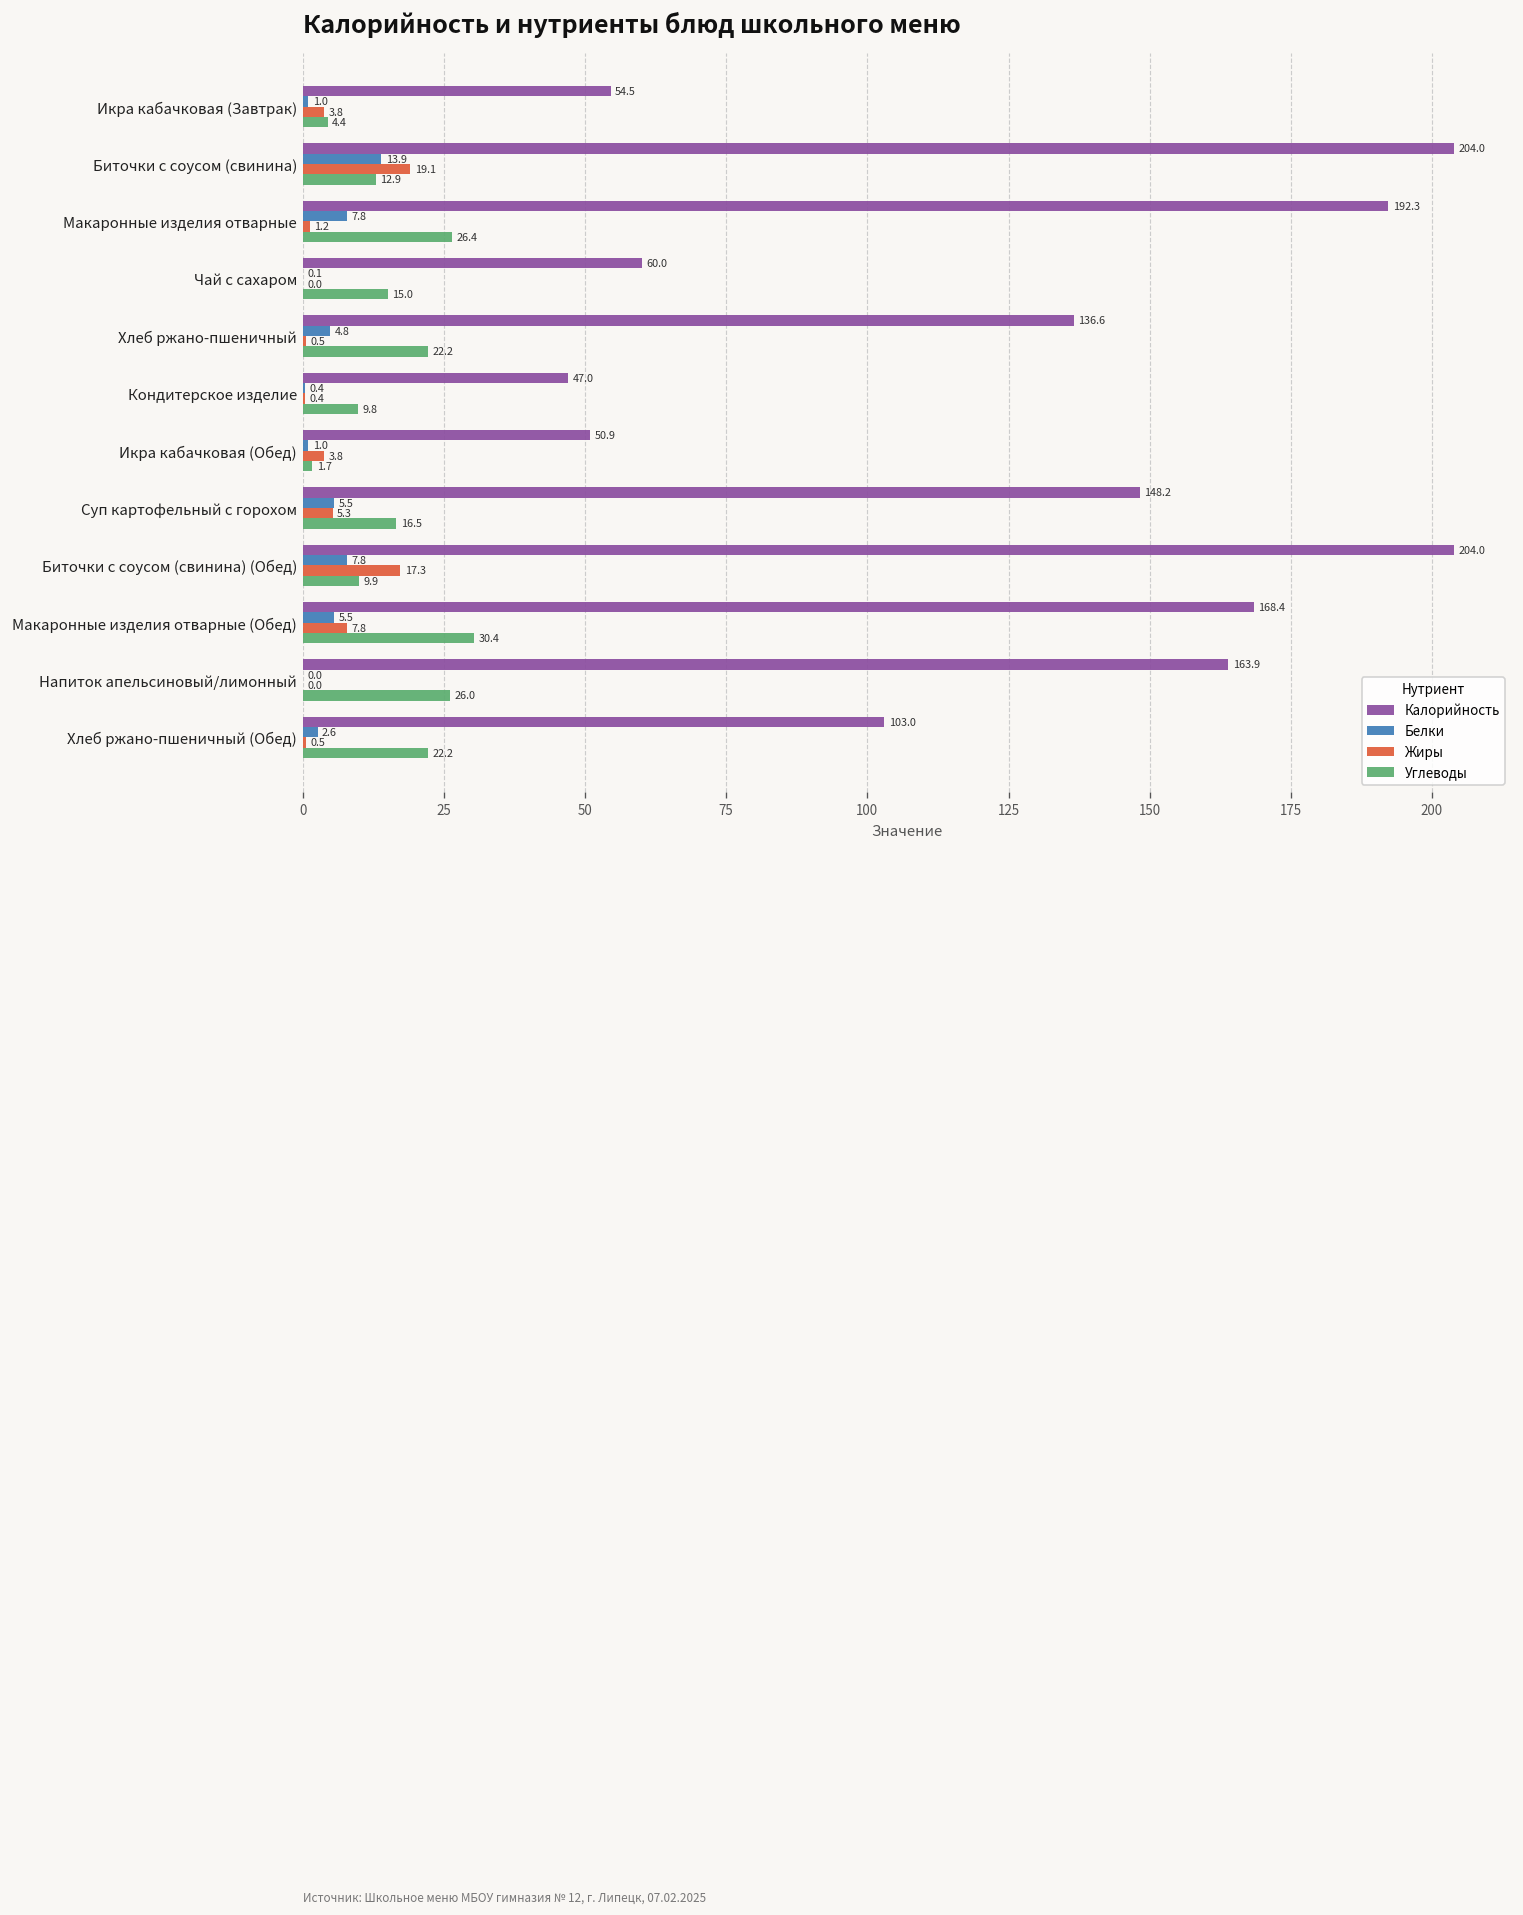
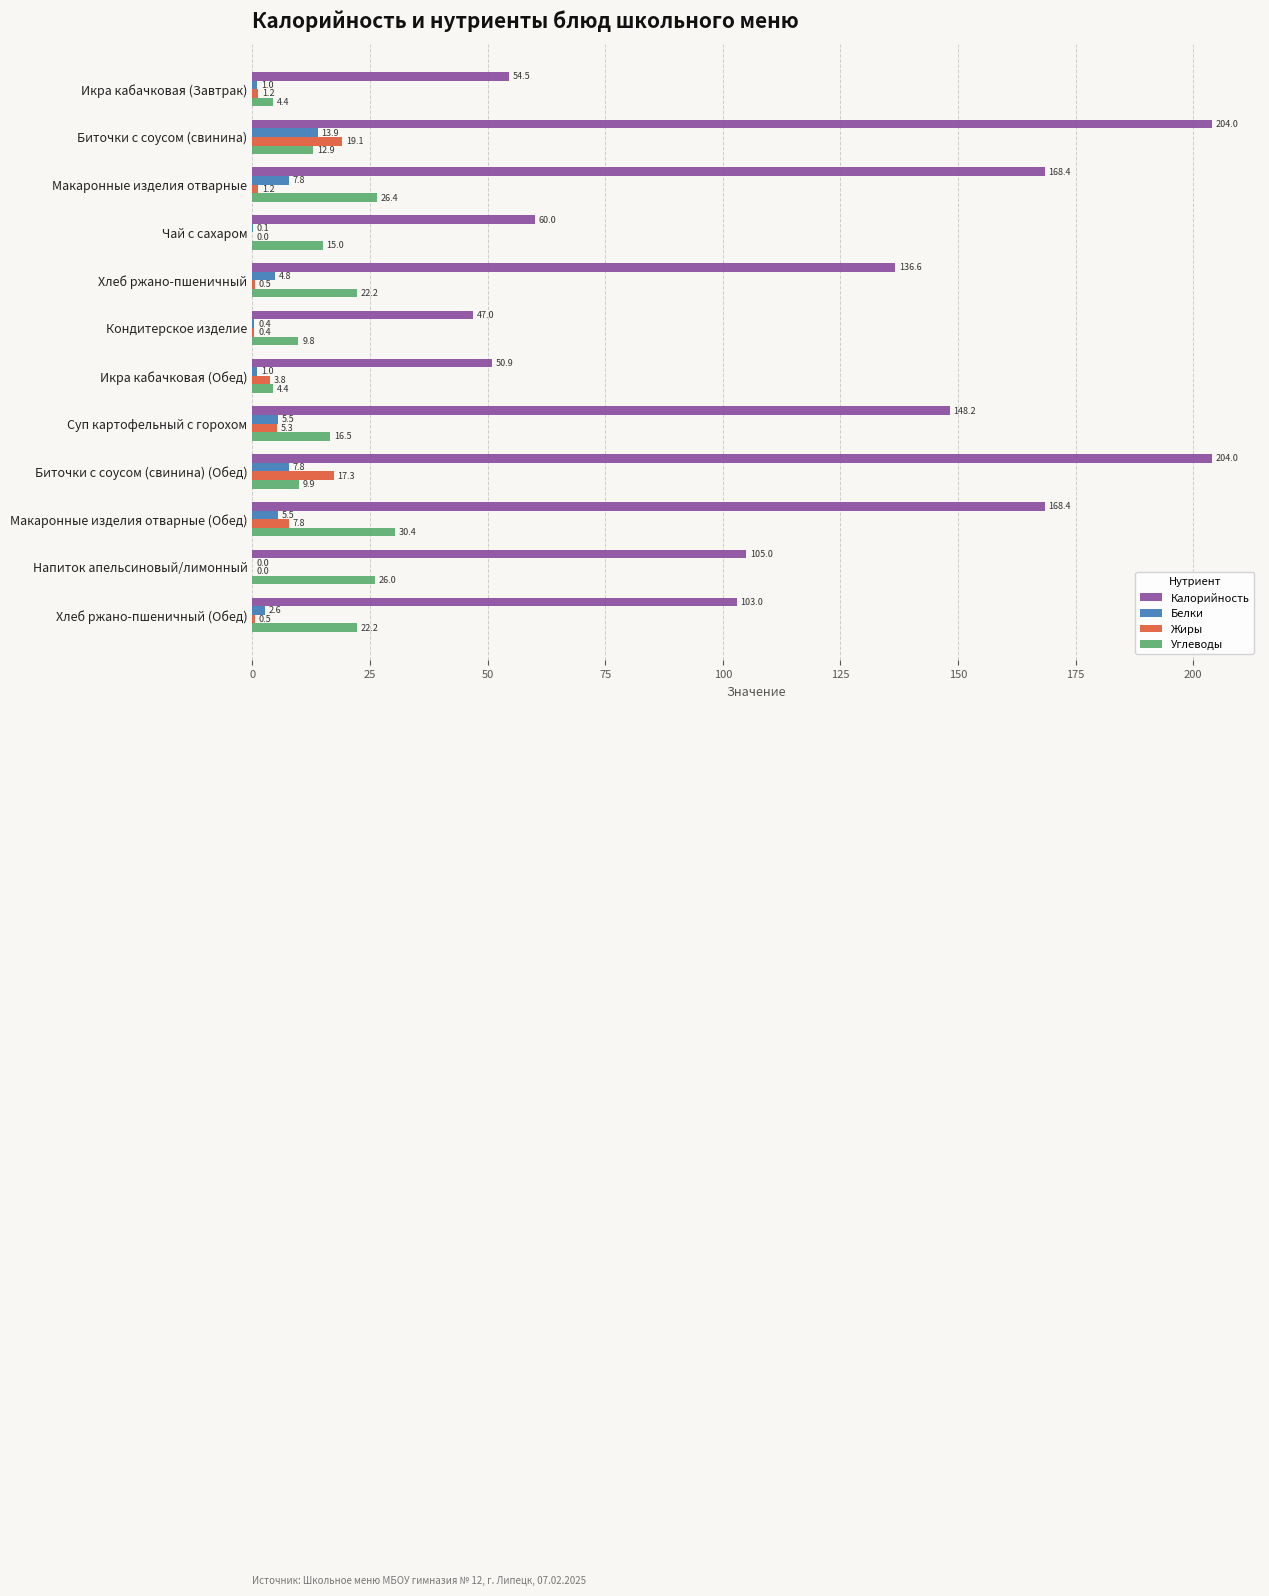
Жиры, Икра кабачковая (Завтрак): 3.8 -> 1.2
Калорийность, Макаронные изделия отварные: 192.3 -> 168.4
Углеводы, Икра кабачковая (Обед): 1.7 -> 4.4
Калорийность, Напиток апельсиновый/лимонный: 163.9 -> 105.0
